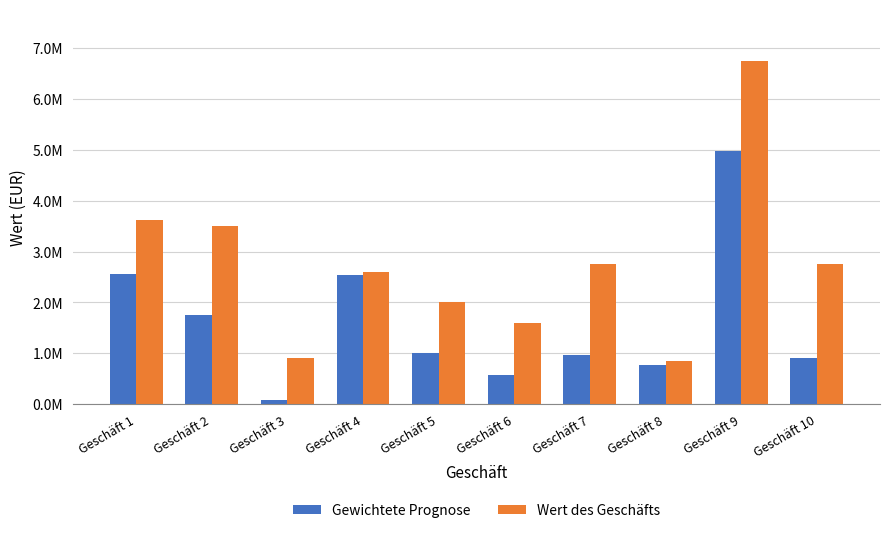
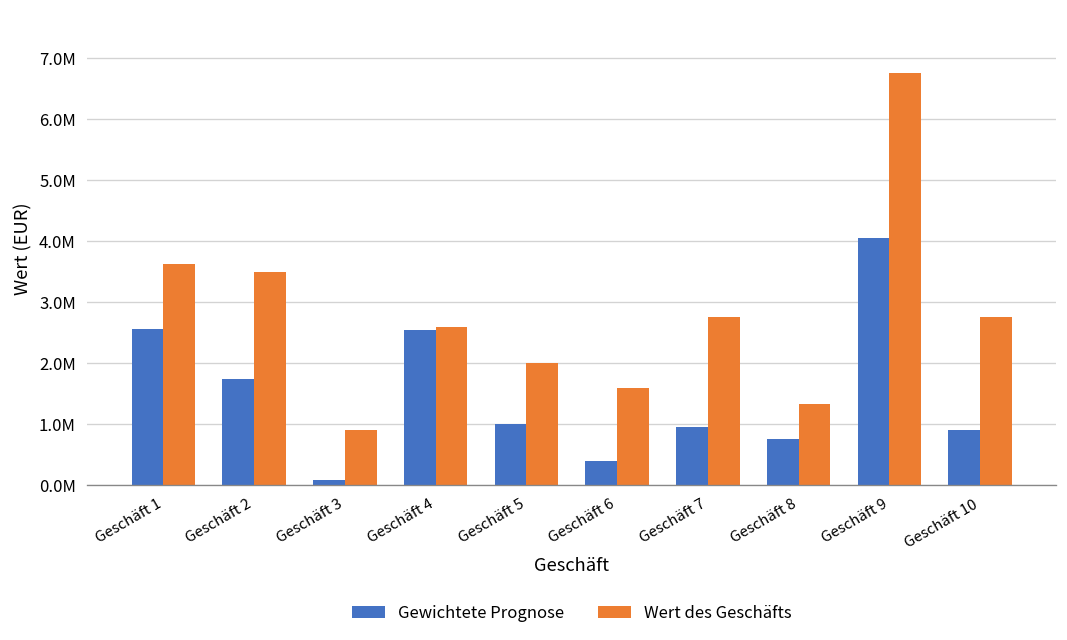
Gewichtete Prognose, Geschäft 6: 600000 -> 400000
Wert des Geschäfts, Geschäft 8: 900000 -> 1300000
Gewichtete Prognose, Geschäft 9: 5000000 -> 4100000
